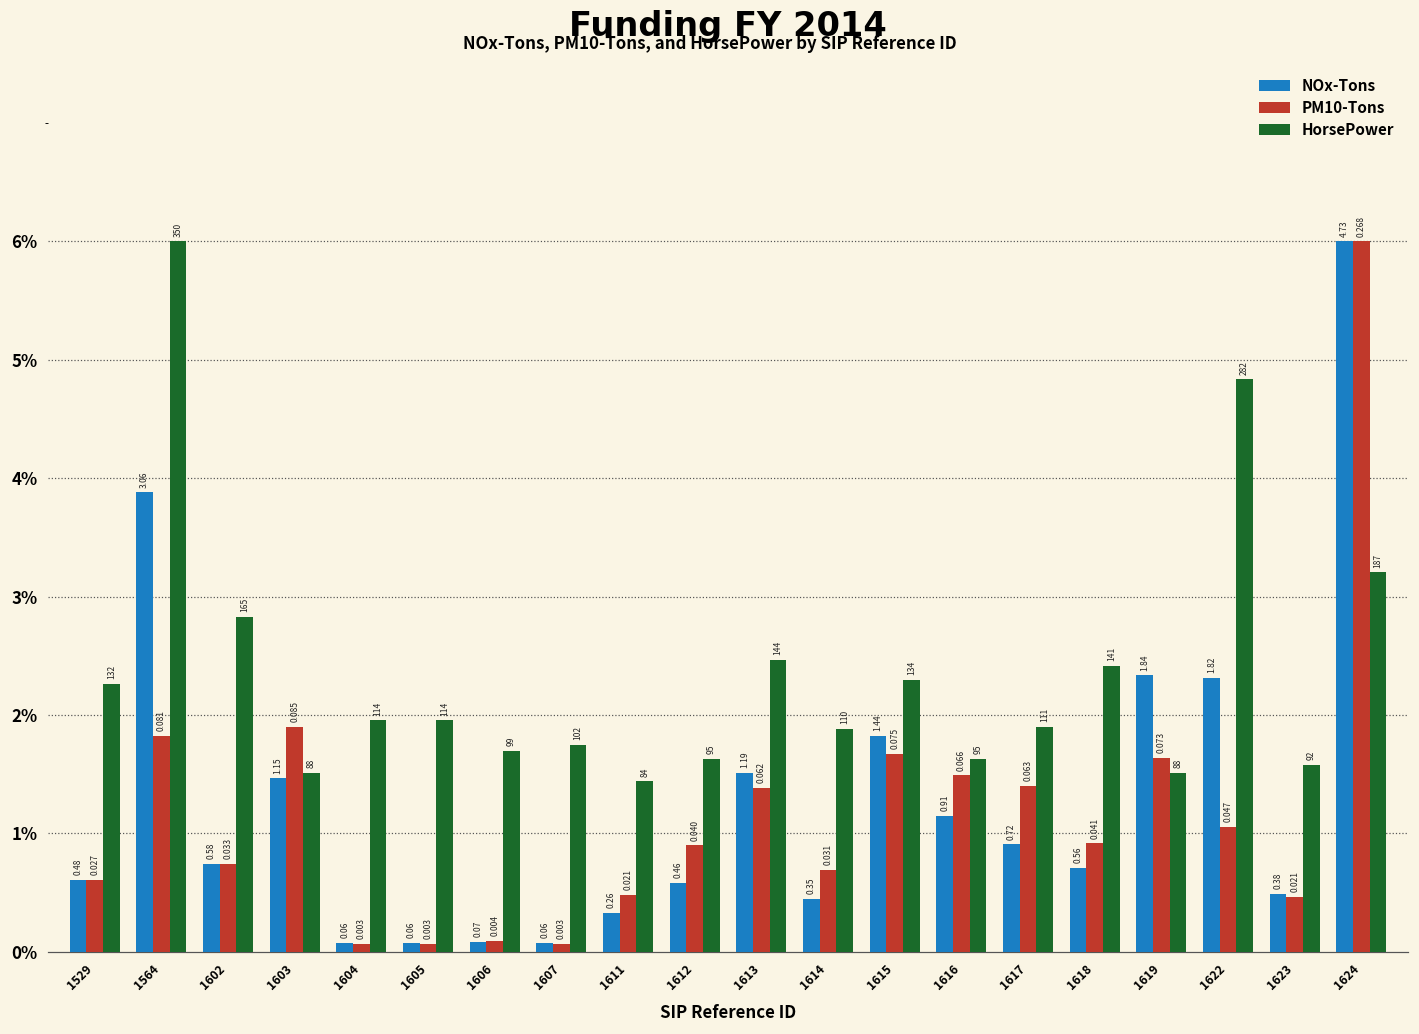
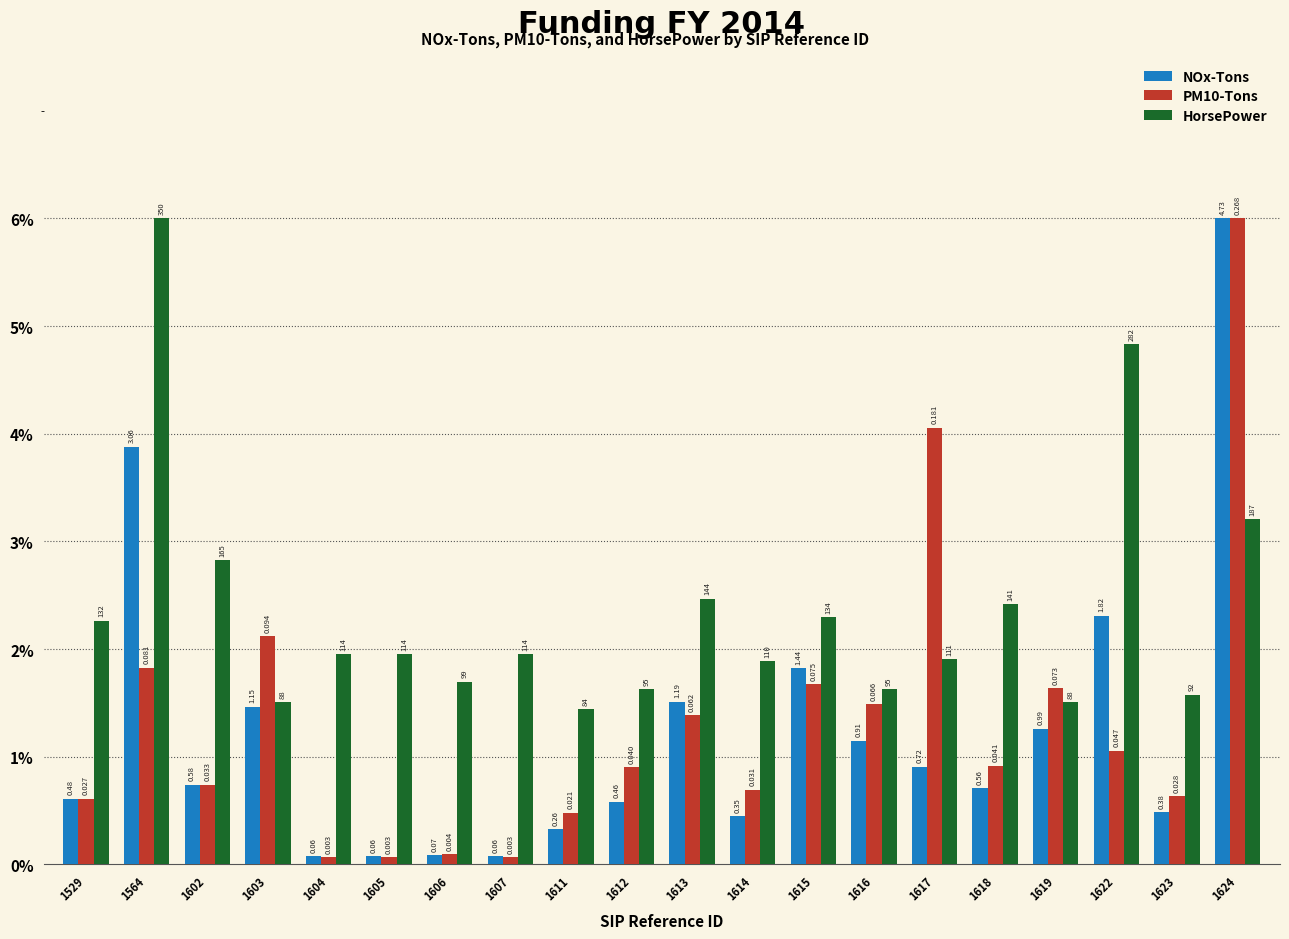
PM10-Tons, 1603: 0.085 -> 0.094
HorsePower, 1607: 102 -> 114
PM10-Tons, 1617: 0.063 -> 0.181
NOx-Tons, 1619: 1.84 -> 0.99
PM10-Tons, 1623: 0.021 -> 0.028
